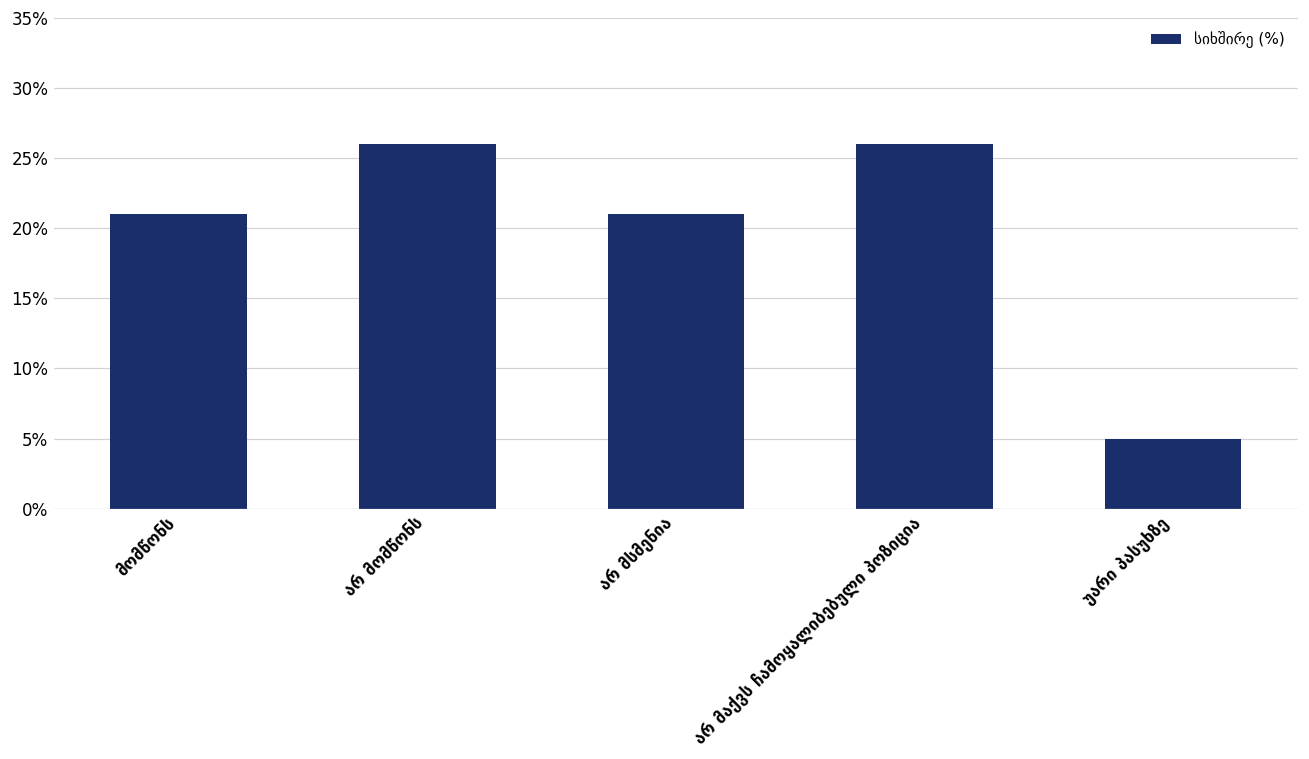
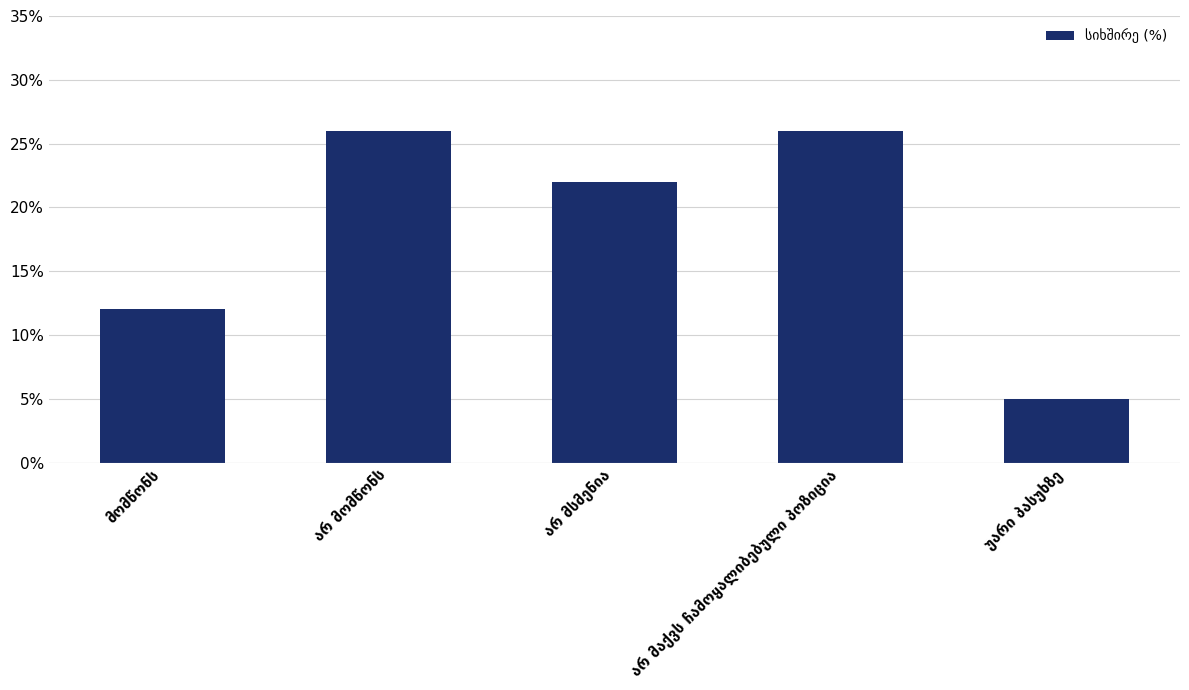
მომწონს: 21% -> 12%
არ მსმენია: 21% -> 22%
